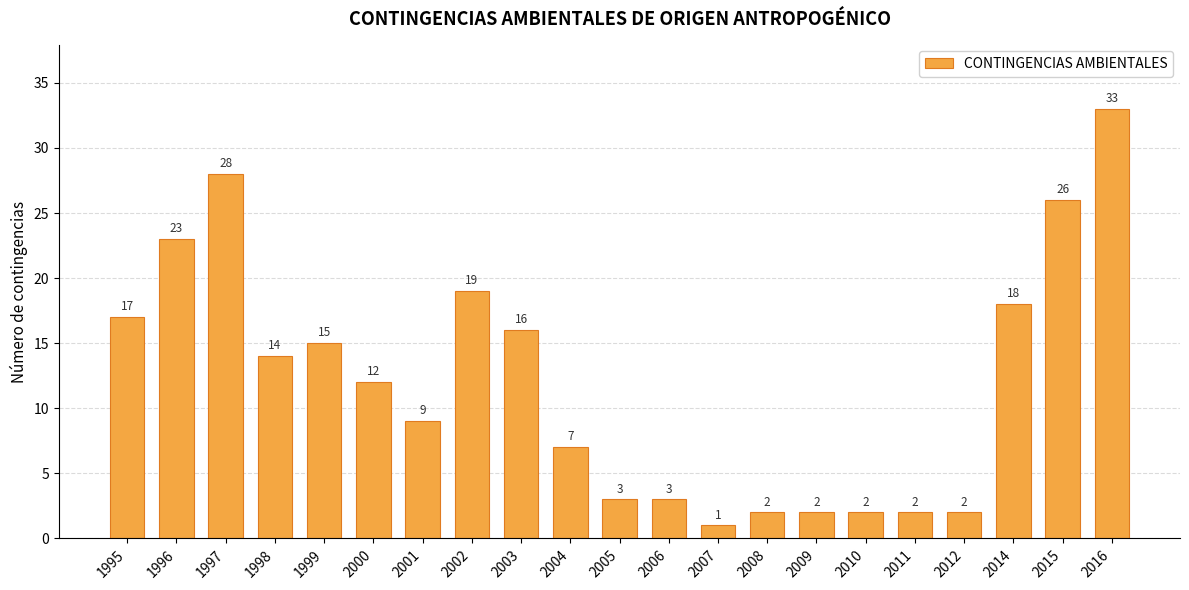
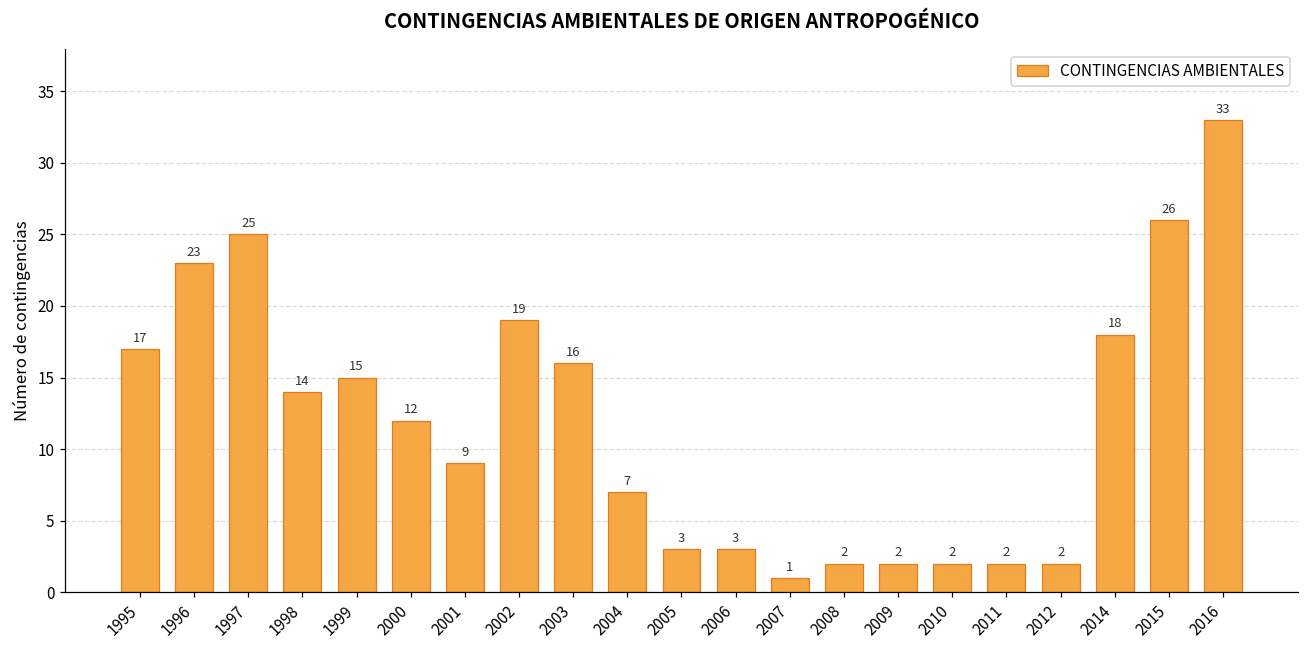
1997: 28 -> 25
